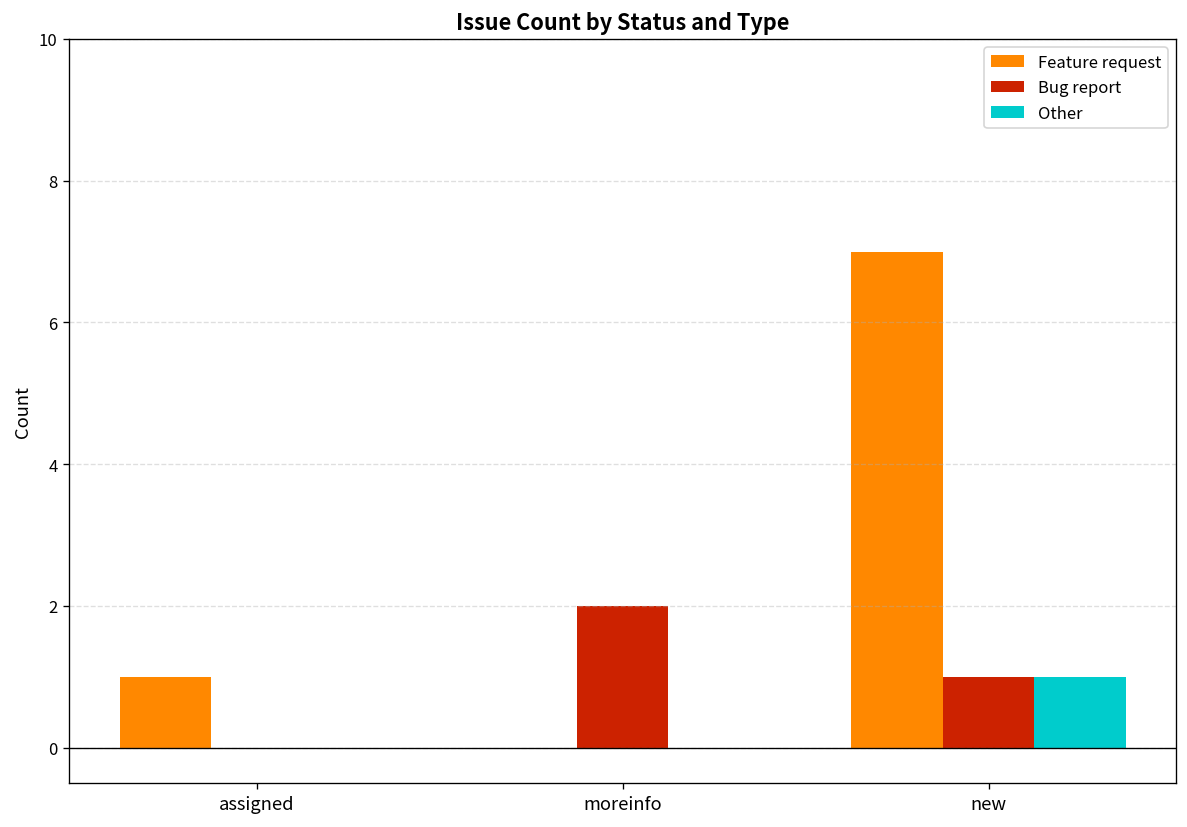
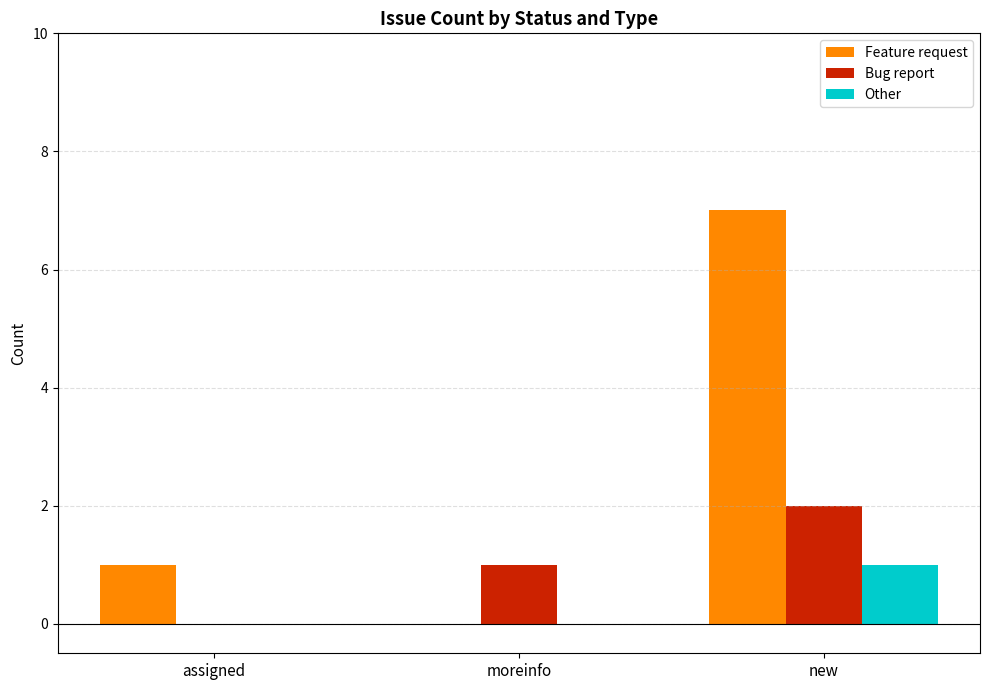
Bug report, moreinfo: 2 -> 1
Bug report, new: 1 -> 2
